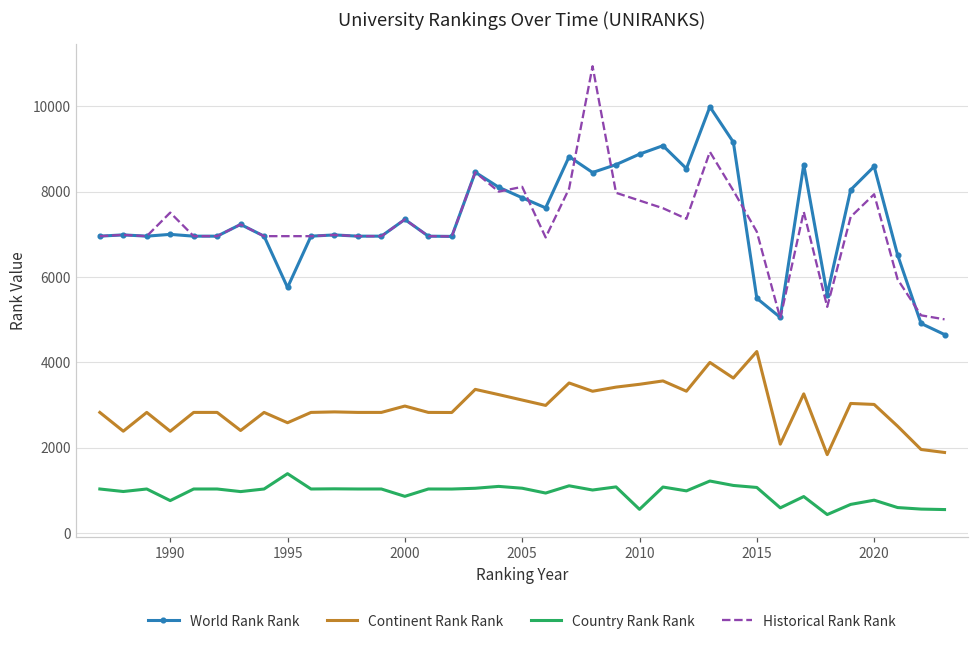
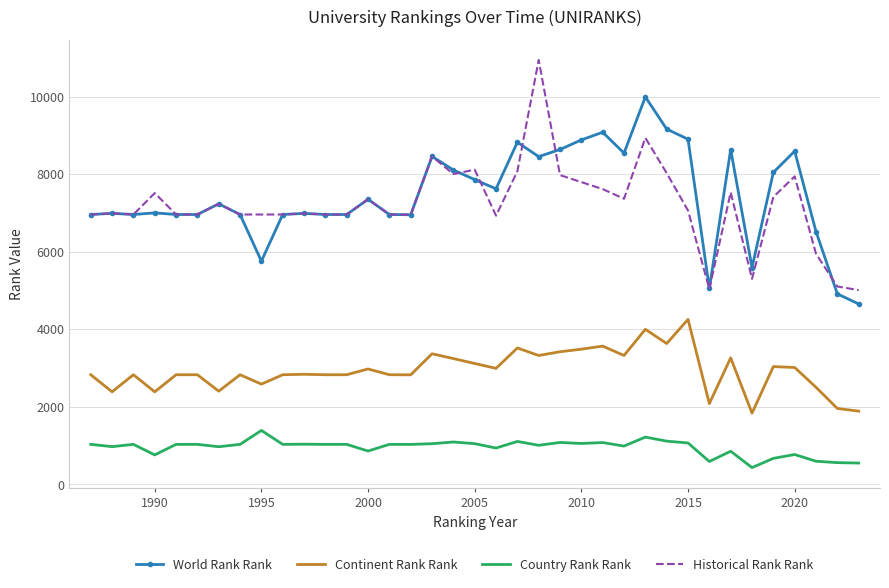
Country Rank Rank, 2010: 600 -> 1100
World Rank Rank, 2015: 5500 -> 8900
